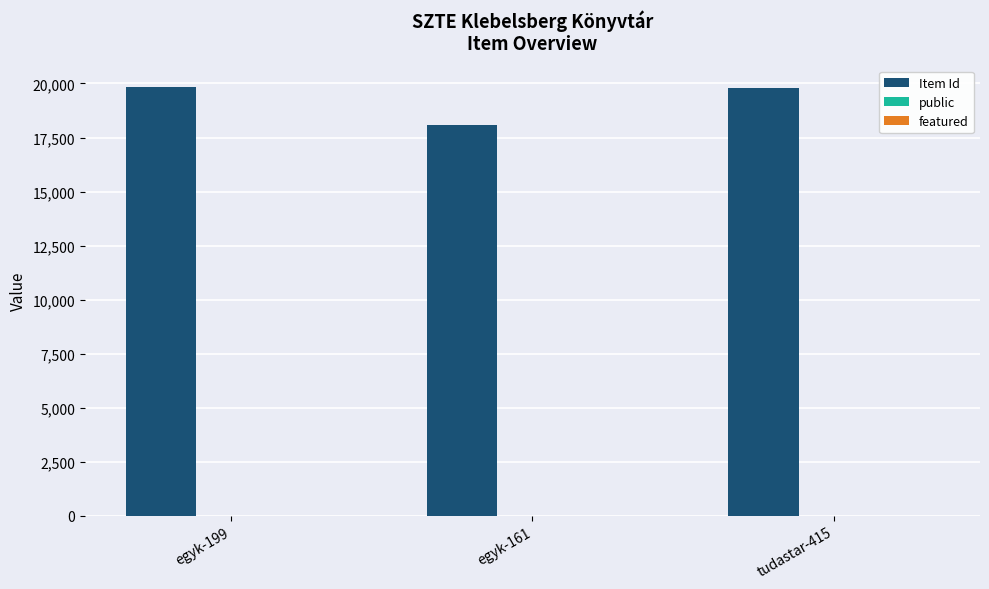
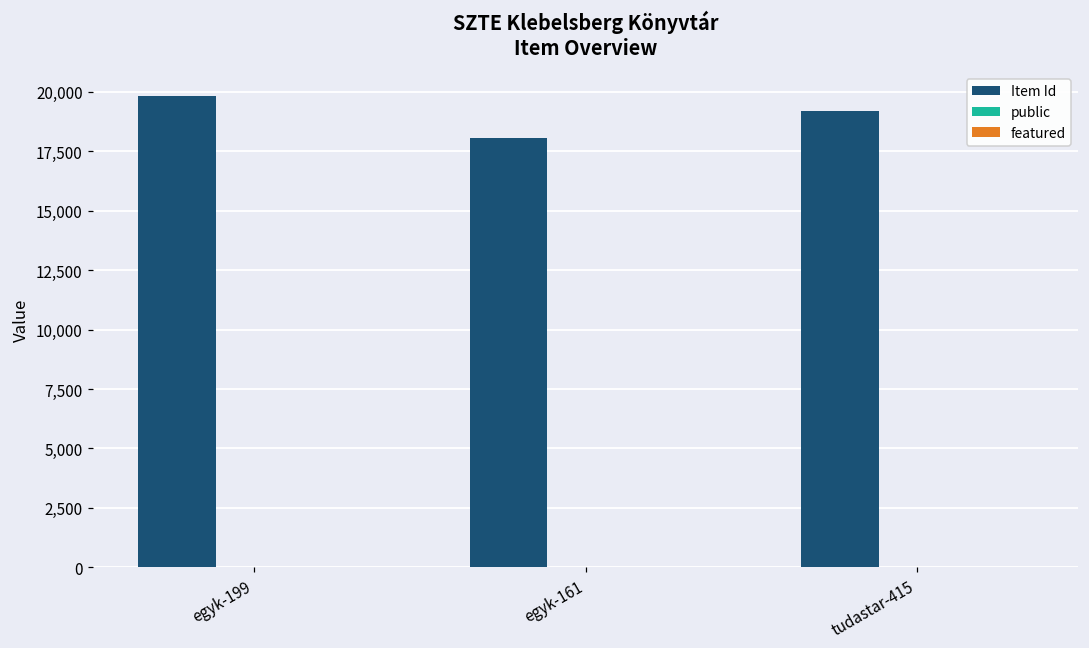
Item Id, tudastar-415: 19,800 -> 19,200
